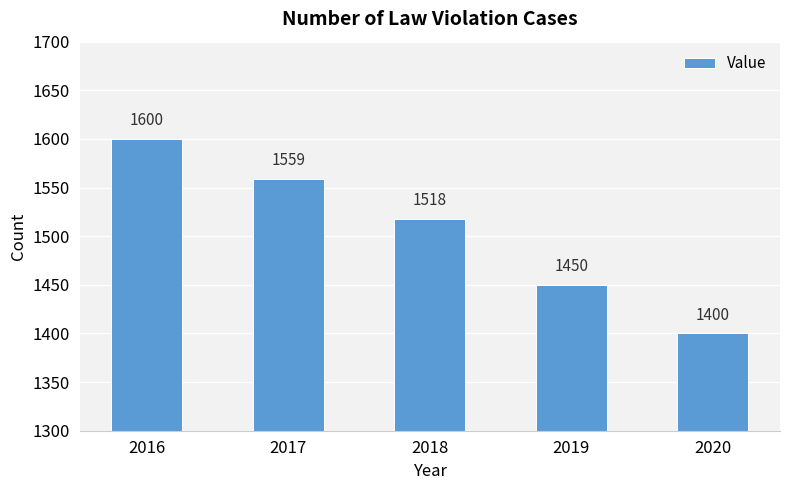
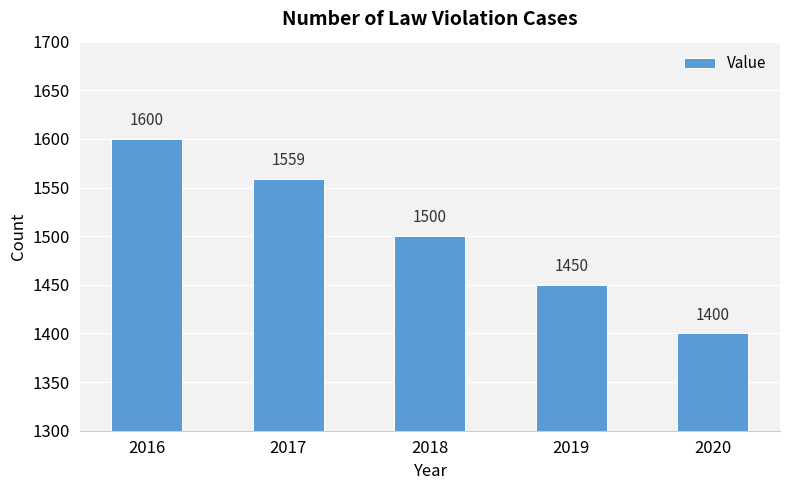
2018: 1518 -> 1500
